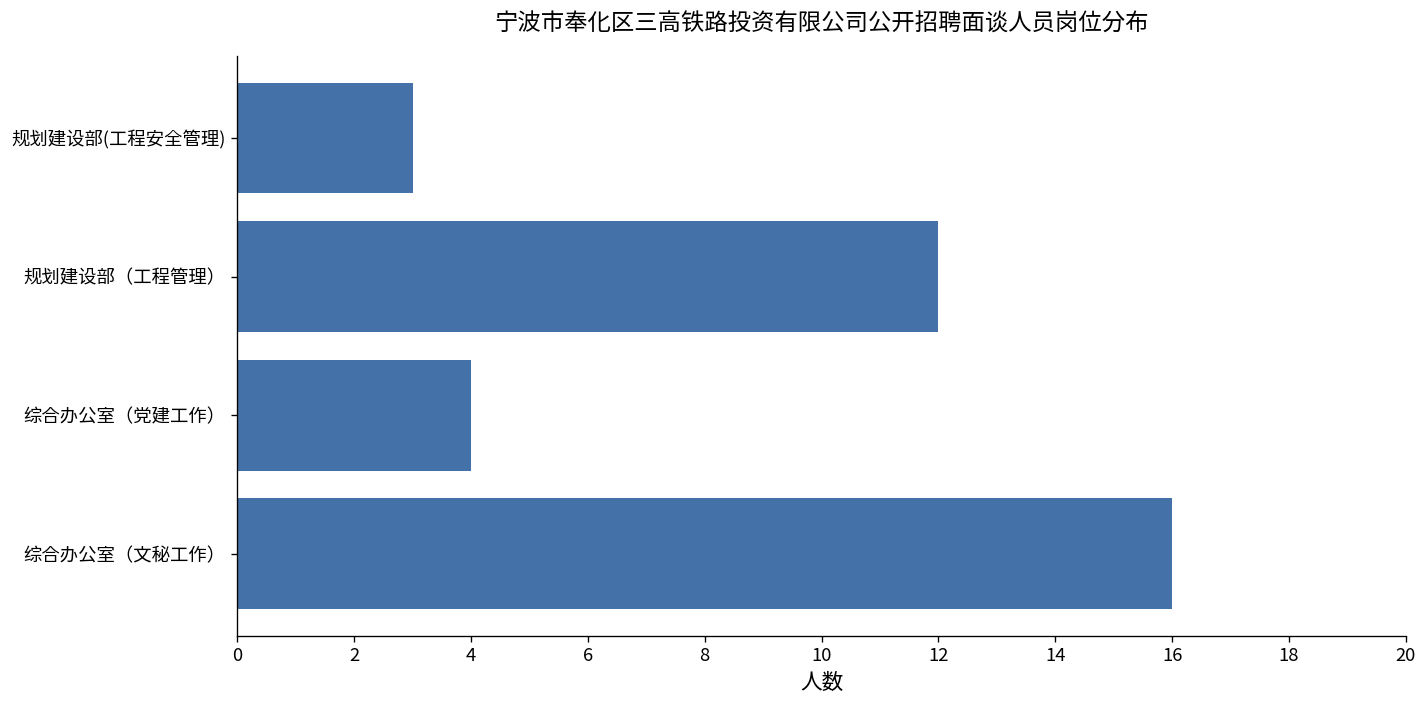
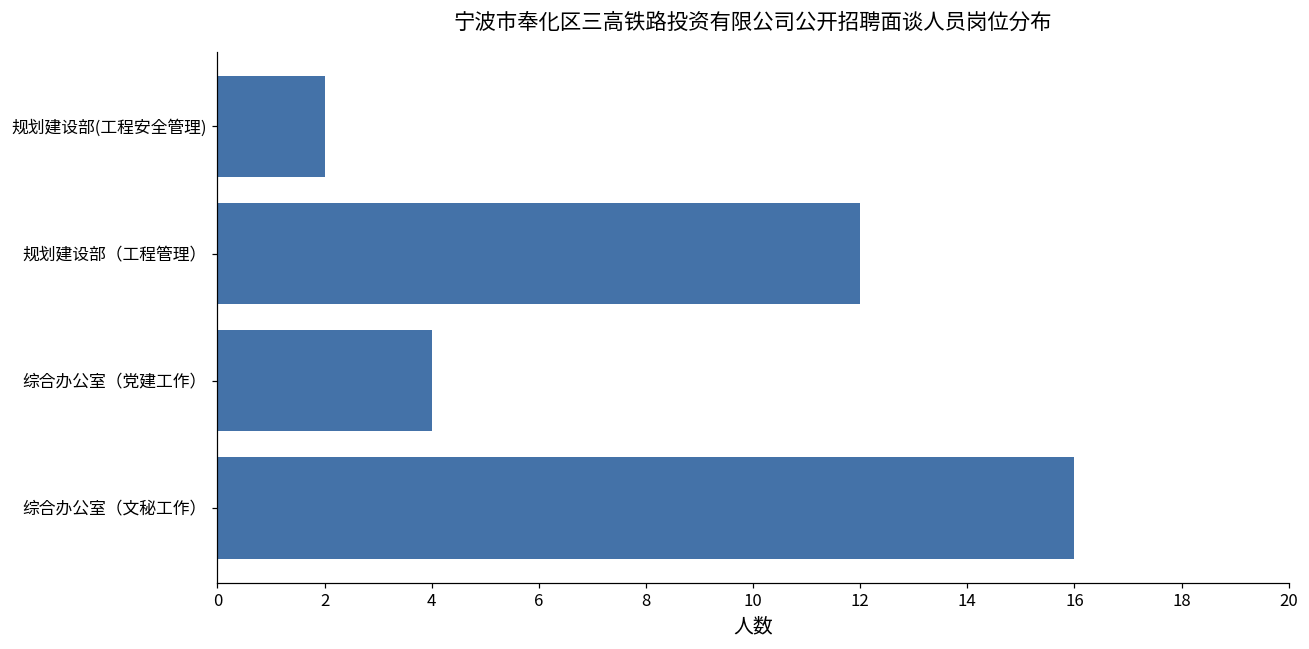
规划建设部(工程安全管理): 3 -> 2
